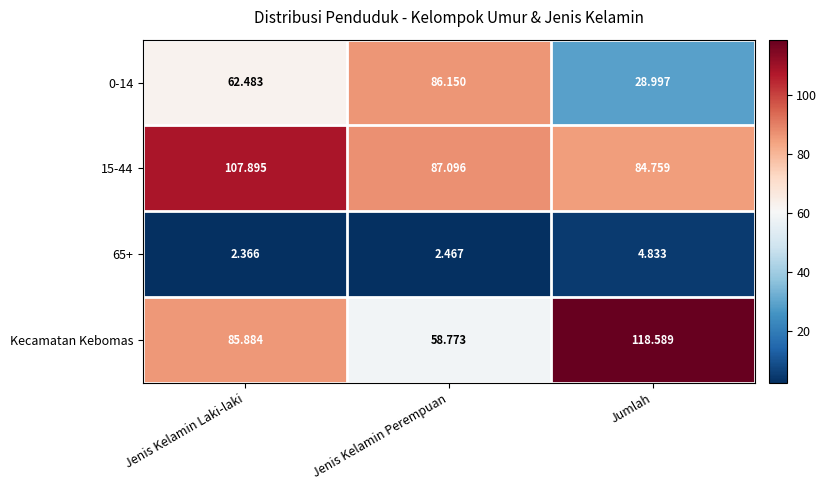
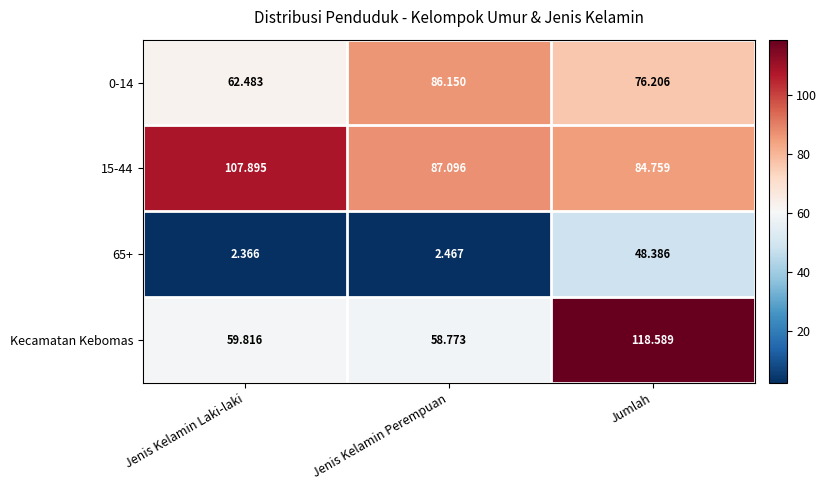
0-14, Jumlah: 28.997 -> 76.206
65+, Jumlah: 4.833 -> 48.386
Kecamatan Kebomas, Jenis Kelamin Laki-laki: 85.884 -> 59.816
